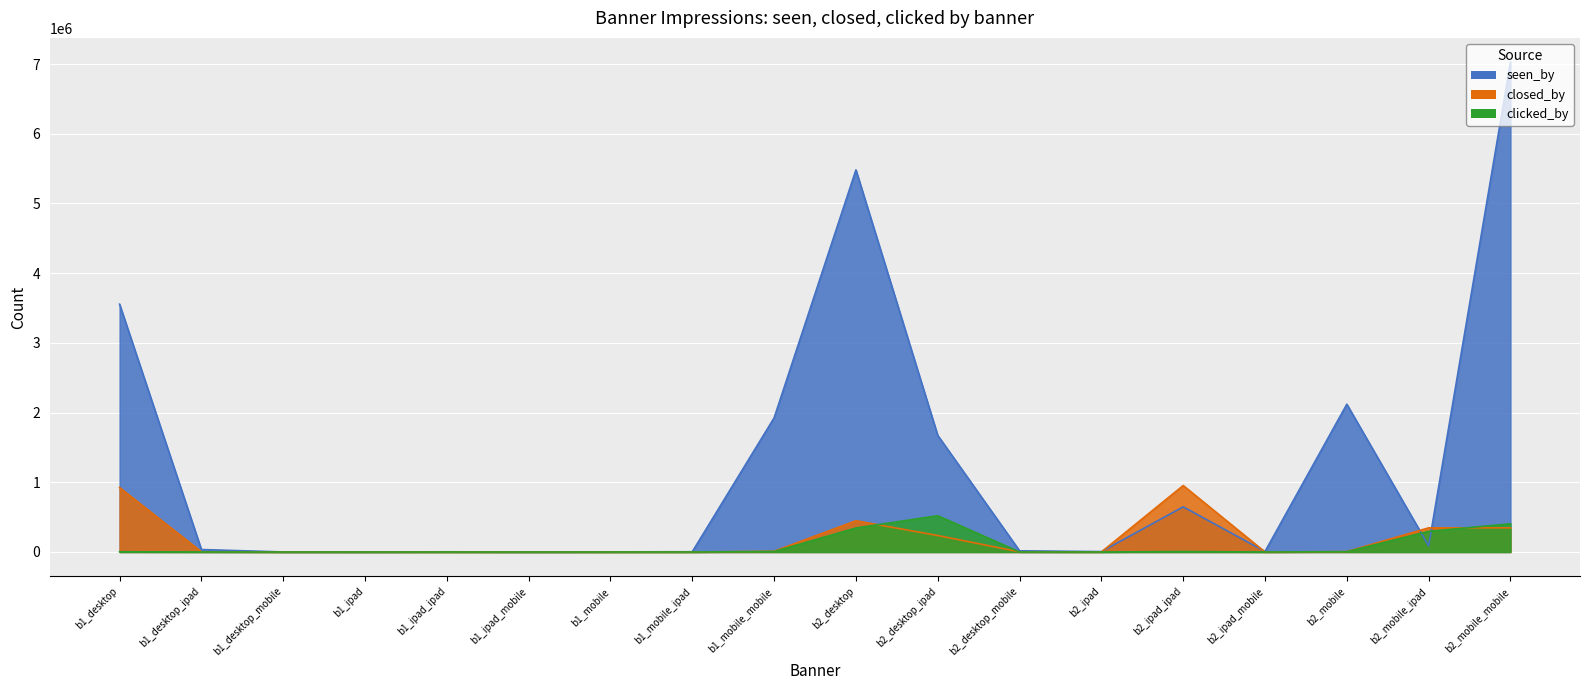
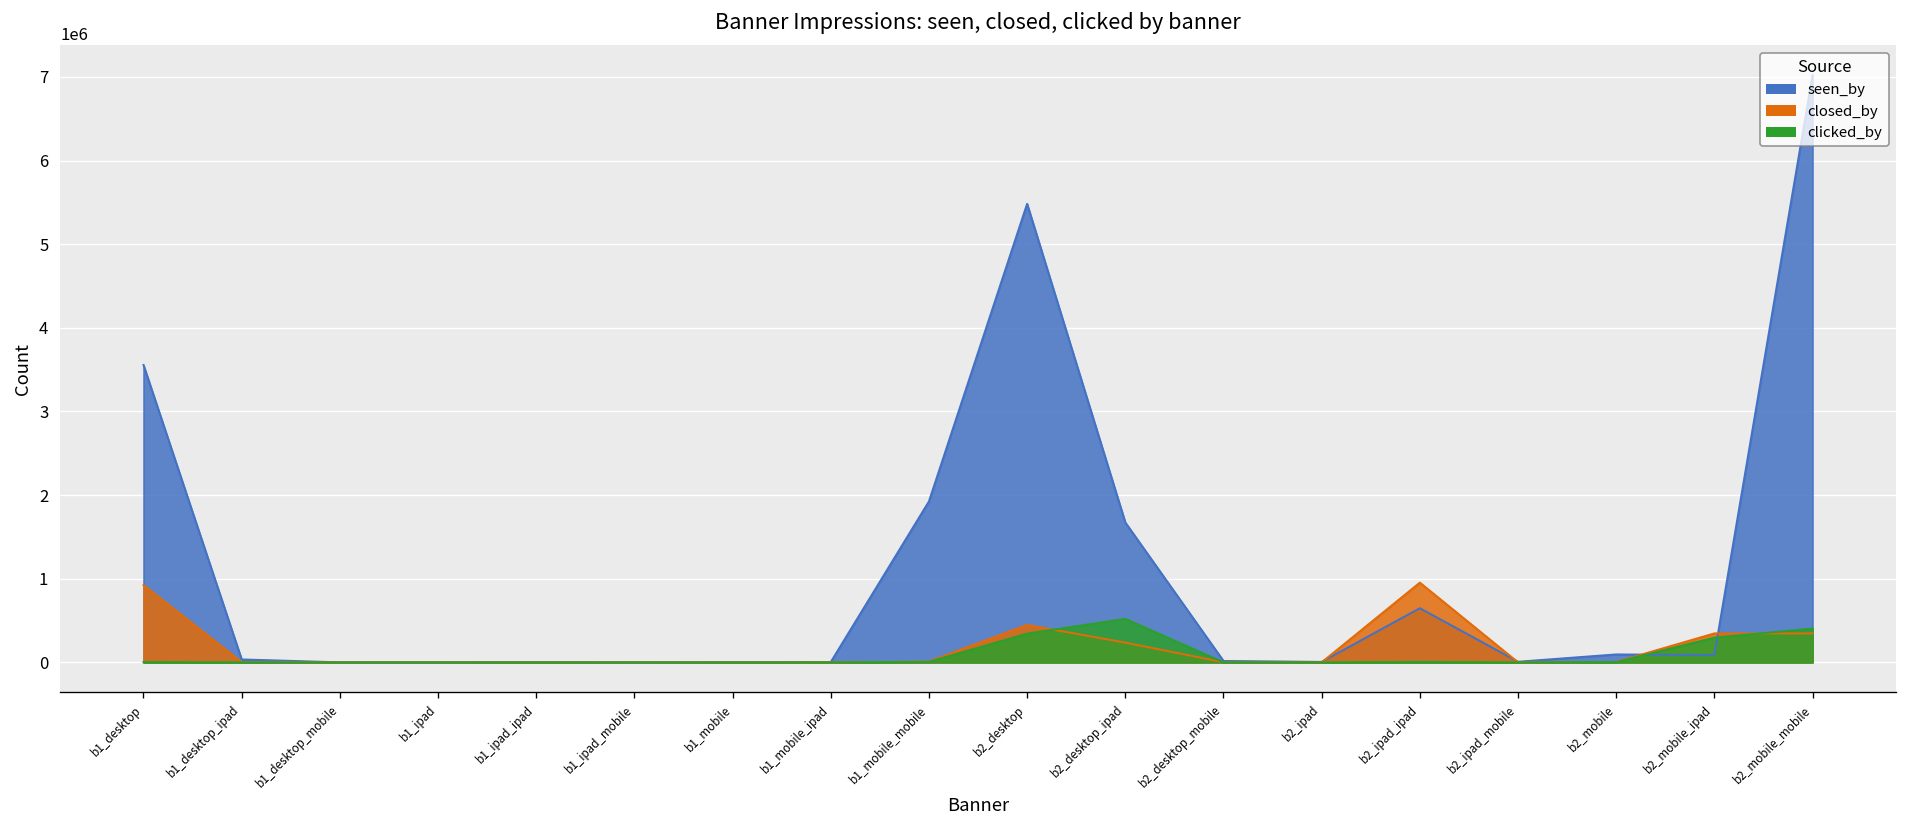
seen_by, b2_mobile: 2100000 -> 100000
